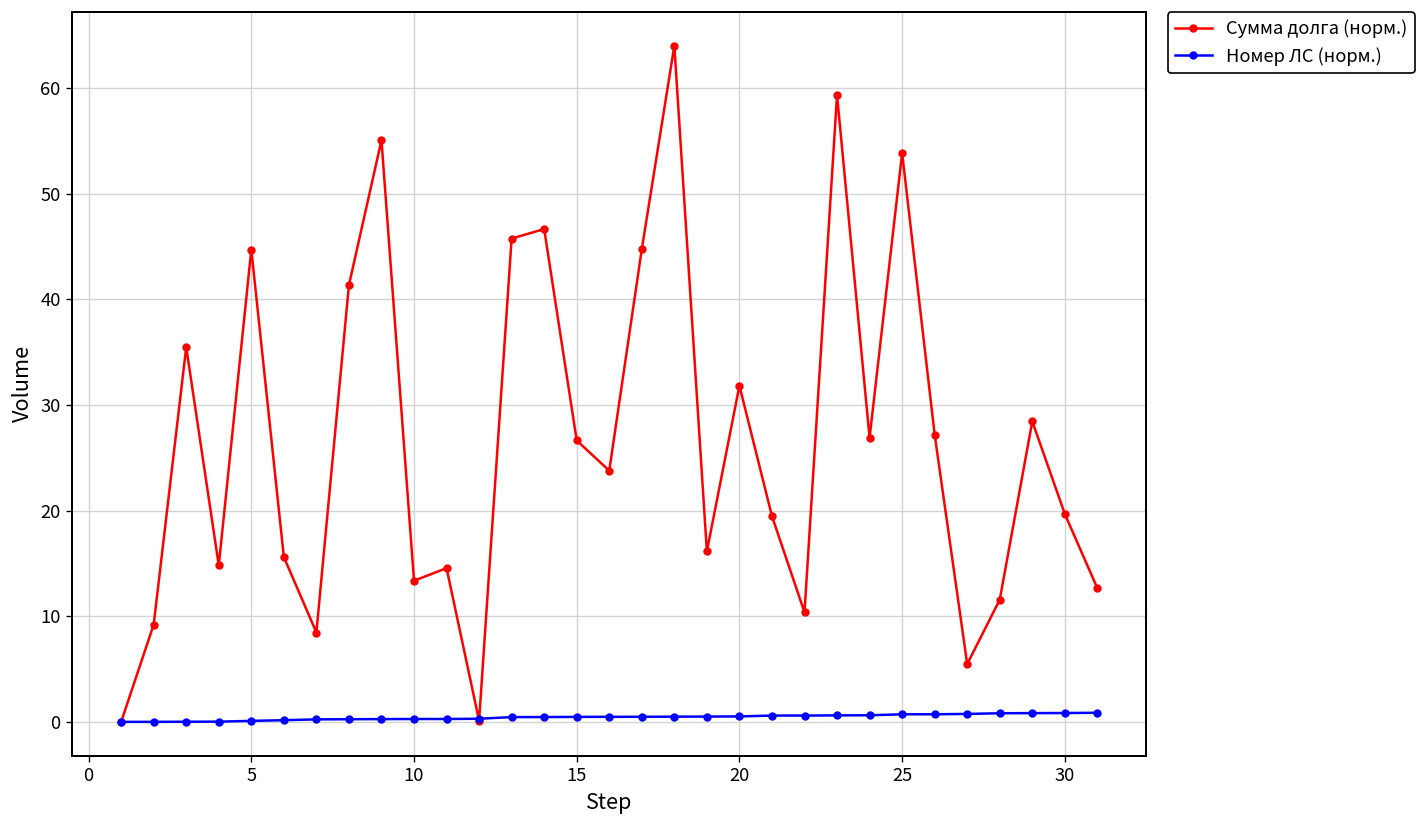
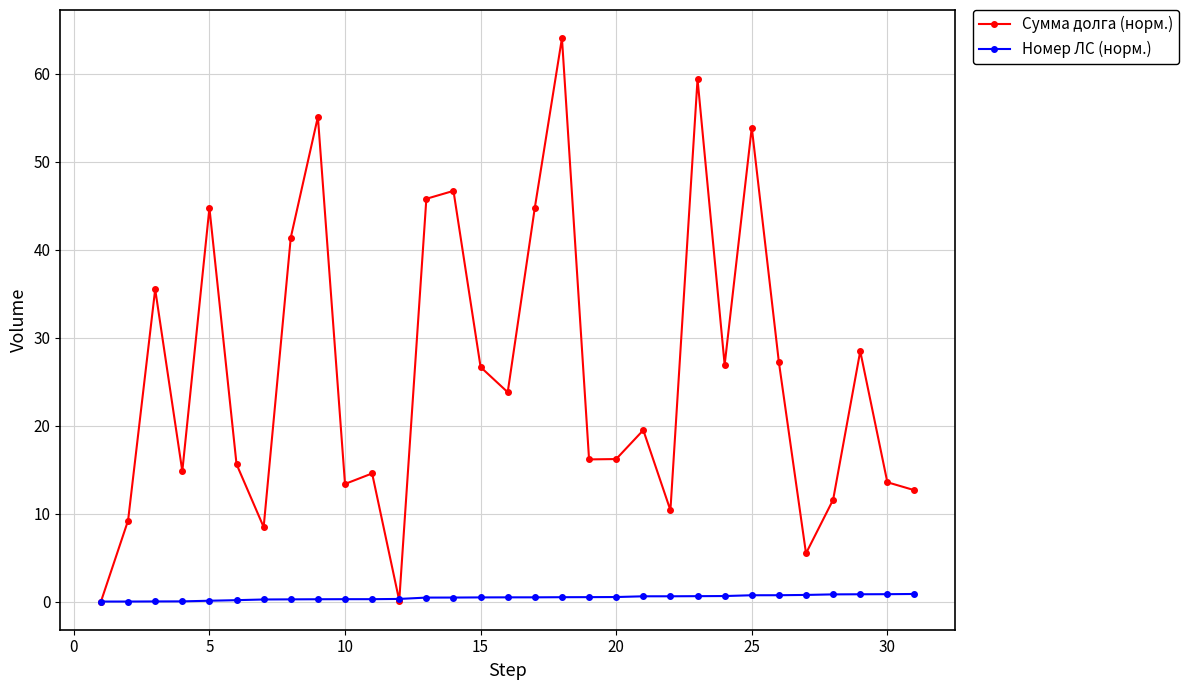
Сумма долга (норм.), 20: 32 -> 16
Сумма долга (норм.), 30: 20 -> 14
